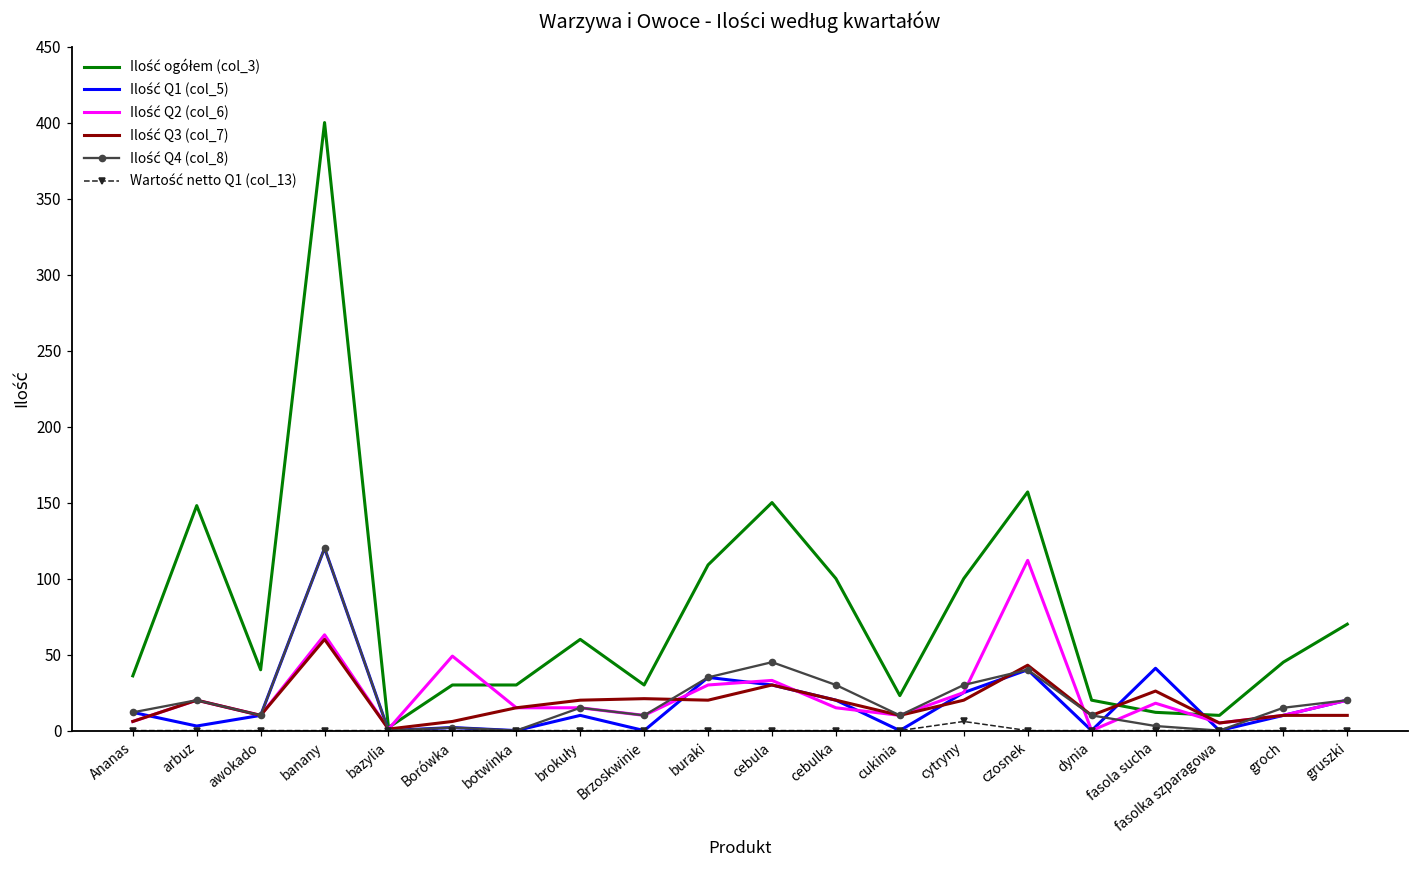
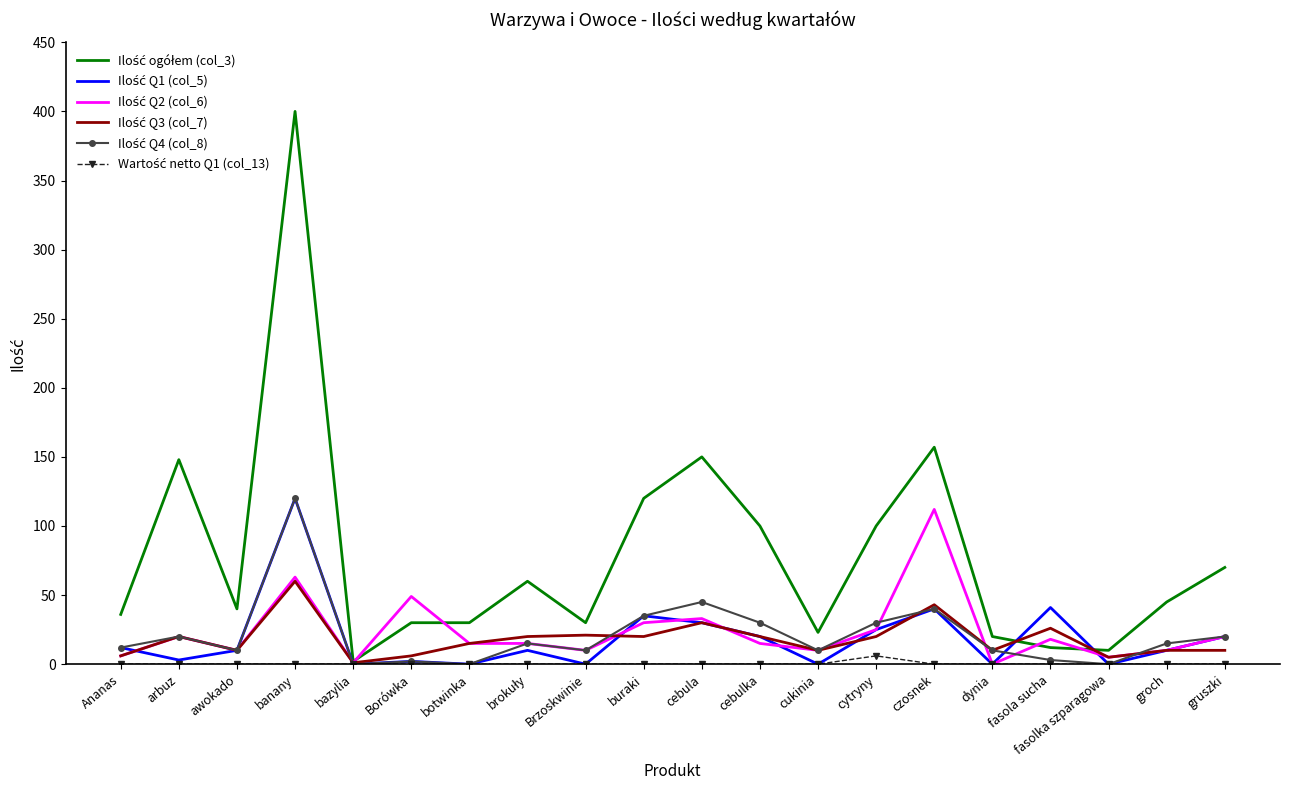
Ilość ogółem (col_3), buraki: 109 -> 120
